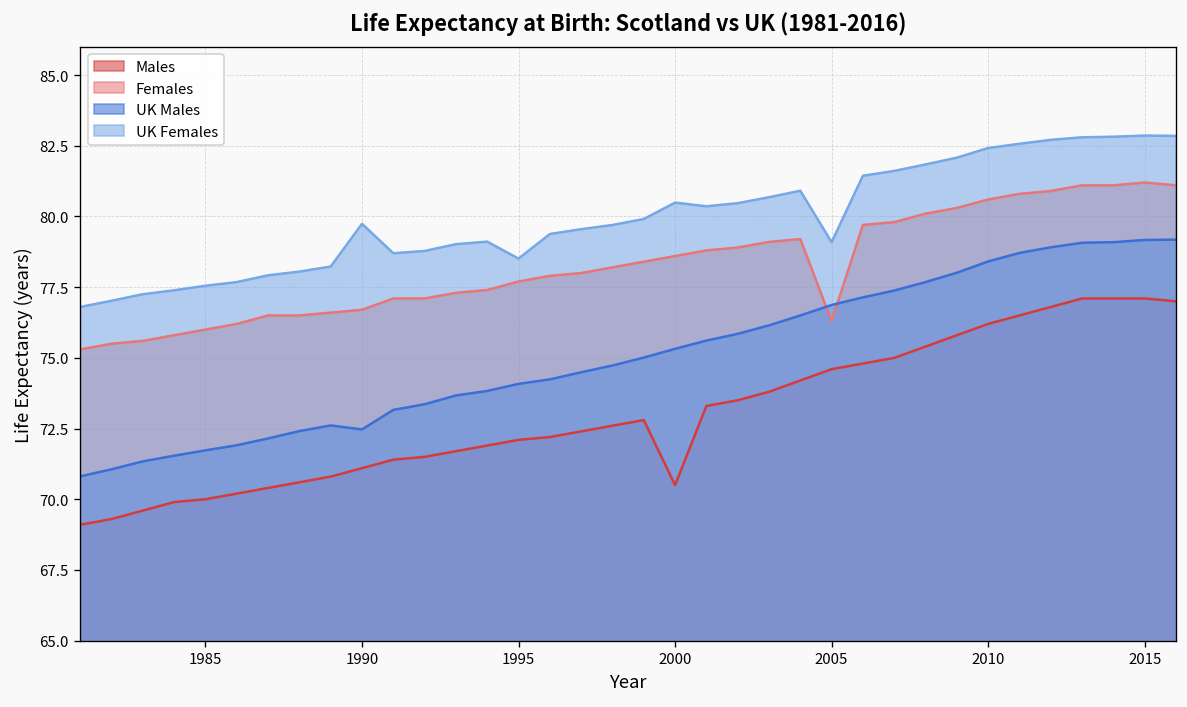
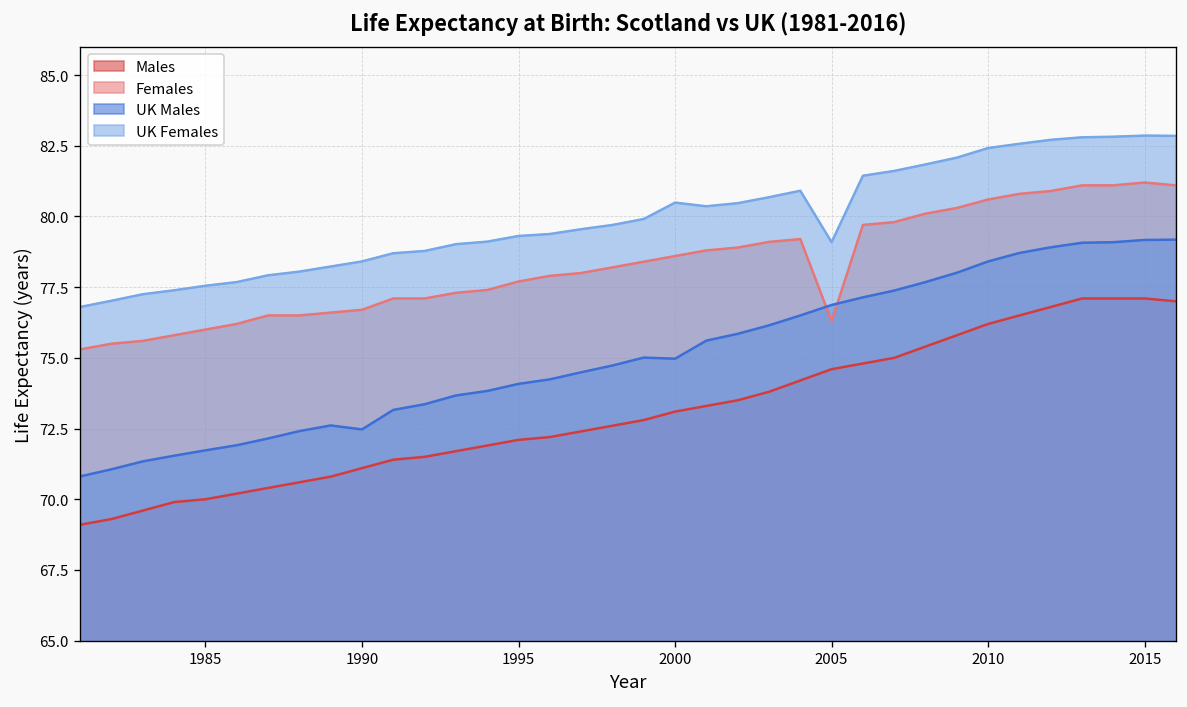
UK Females, 1990: 79.7 -> 78.4
UK Females, 1995: 78.5 -> 79.3
Males, 2000: 70.5 -> 73.1
UK Males, 2000: 75.3 -> 75.0
